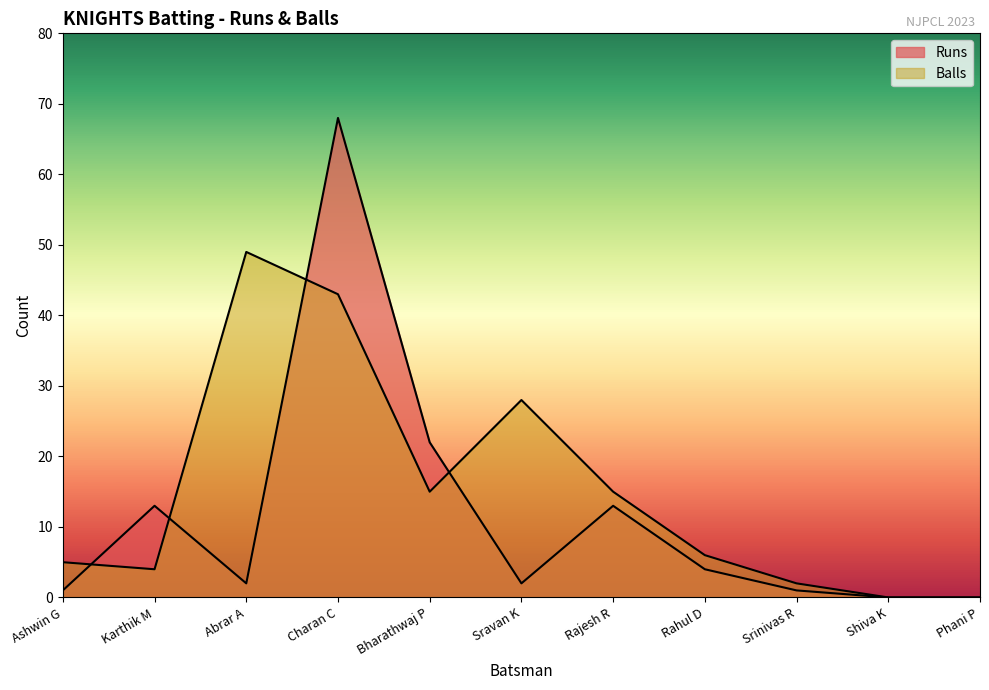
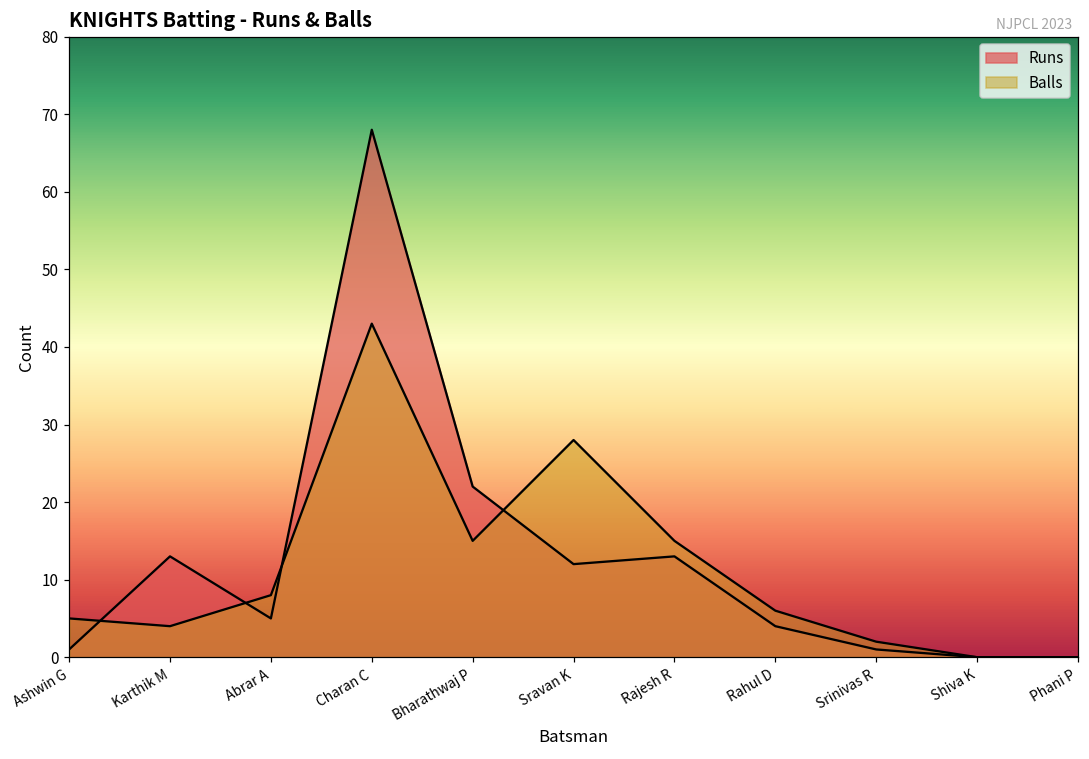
Runs, Abrar A: 2 -> 5
Balls, Abrar A: 49 -> 8
Runs, Sravan K: 2 -> 12
